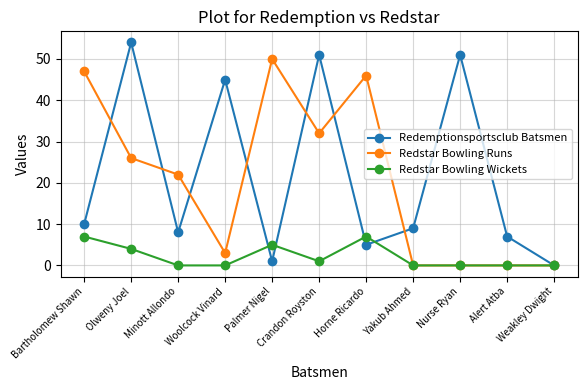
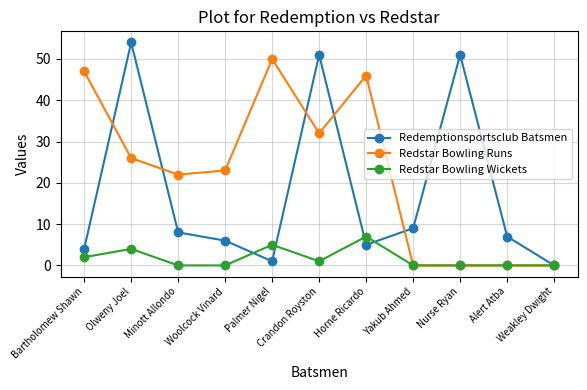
Redemptionsportsclub Batsmen, Bartholomew Shawn: 10 -> 4
Redstar Bowling Wickets, Bartholomew Shawn: 7 -> 2
Redemptionsportsclub Batsmen, Woolcock Vinard: 45 -> 6
Redstar Bowling Runs, Woolcock Vinard: 3 -> 23
